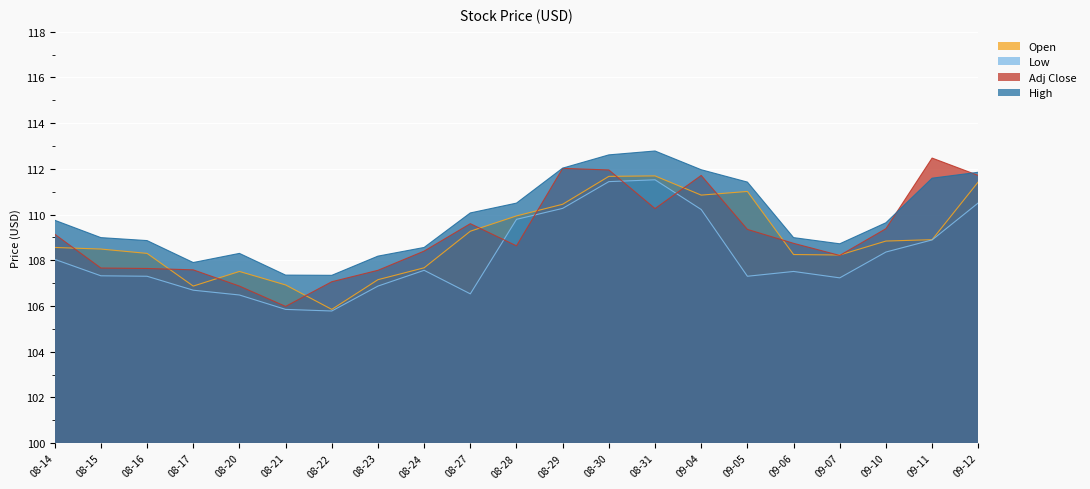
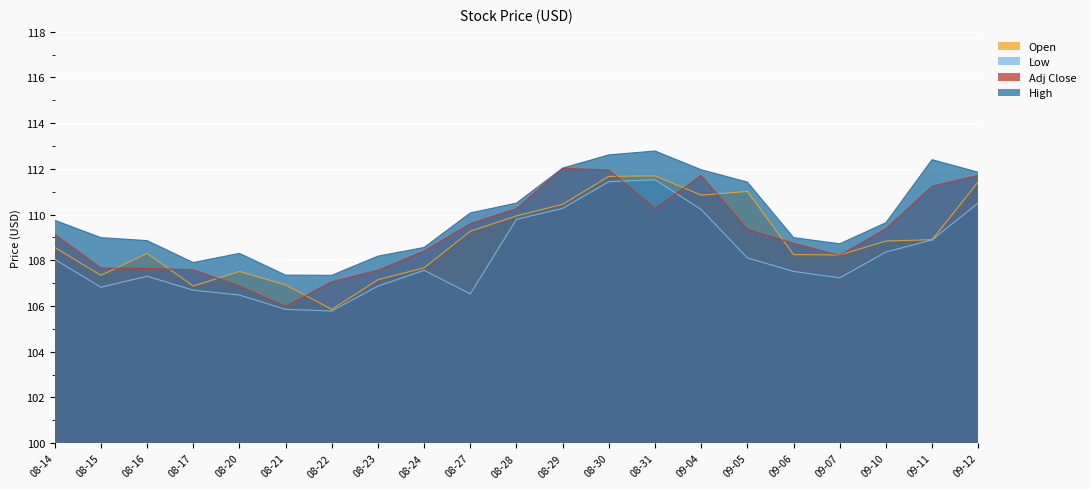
Open, 08-15: 108.5 -> 107.3
Low, 08-15: 107.3 -> 106.8
Adj Close, 08-28: 108.6 -> 110.3
Low, 09-05: 107.3 -> 108.1
Adj Close, 09-11: 112.5 -> 111.2
High, 09-11: 111.6 -> 112.4
